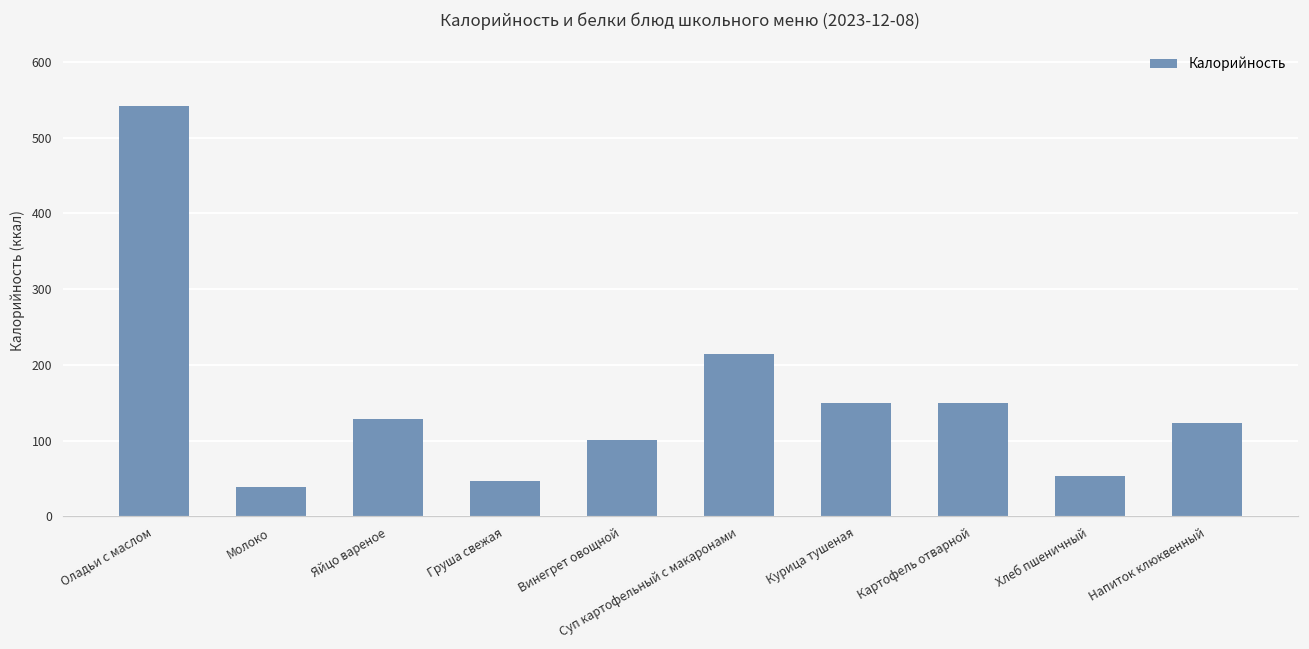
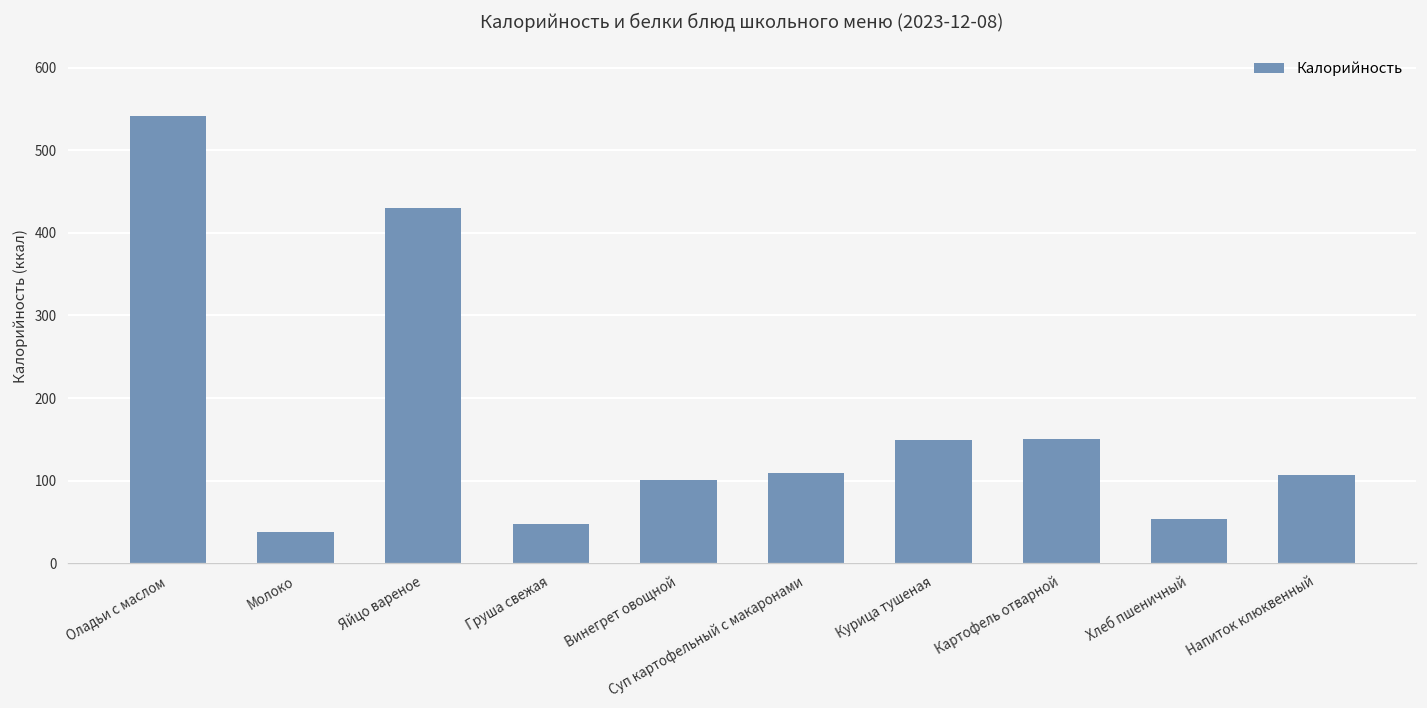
Яйцо вареное: 130 -> 430
Суп картофельный с макаронами: 210 -> 110
Напиток клюквенный: 120 -> 110
